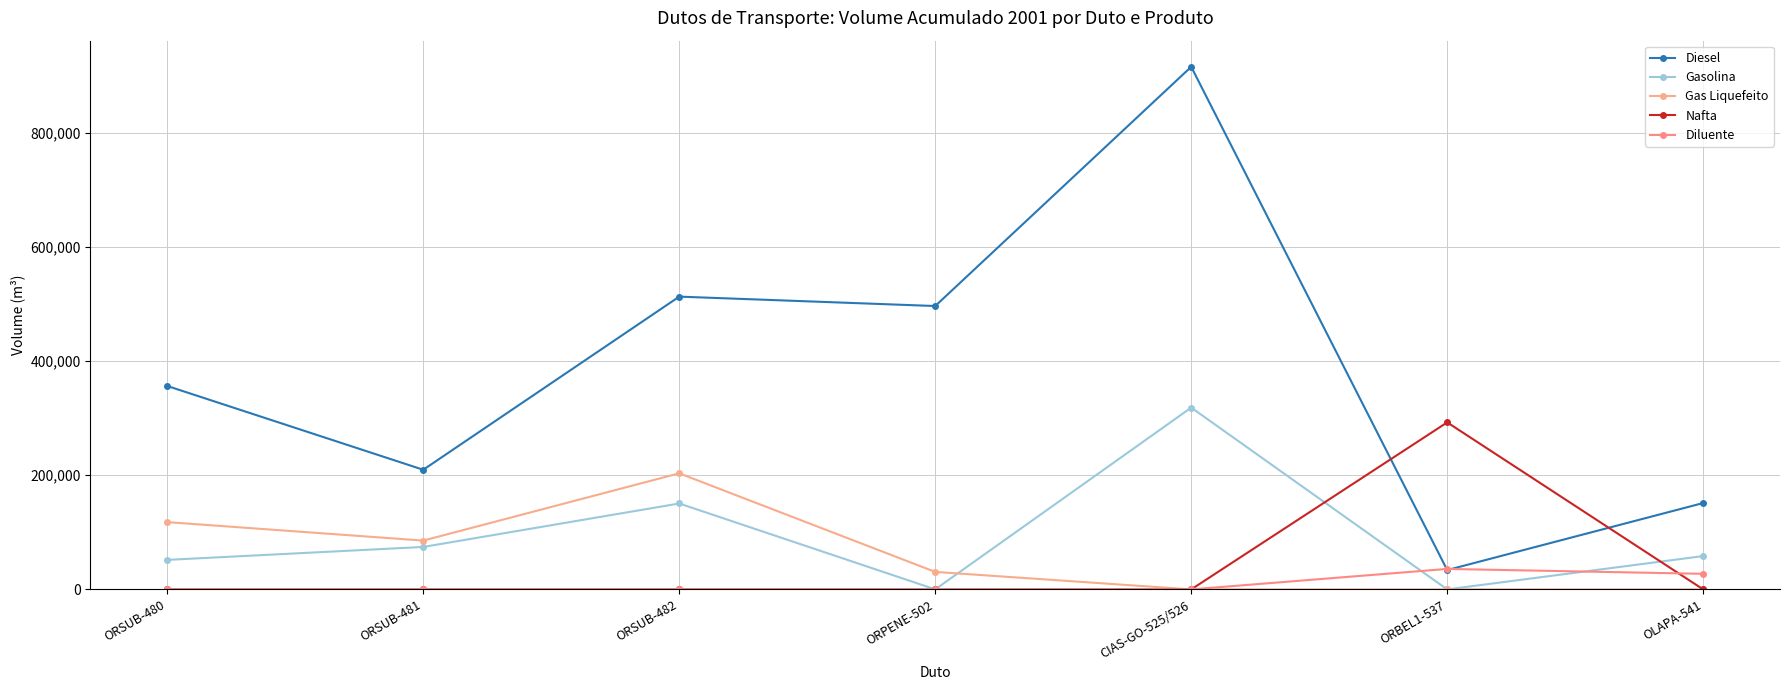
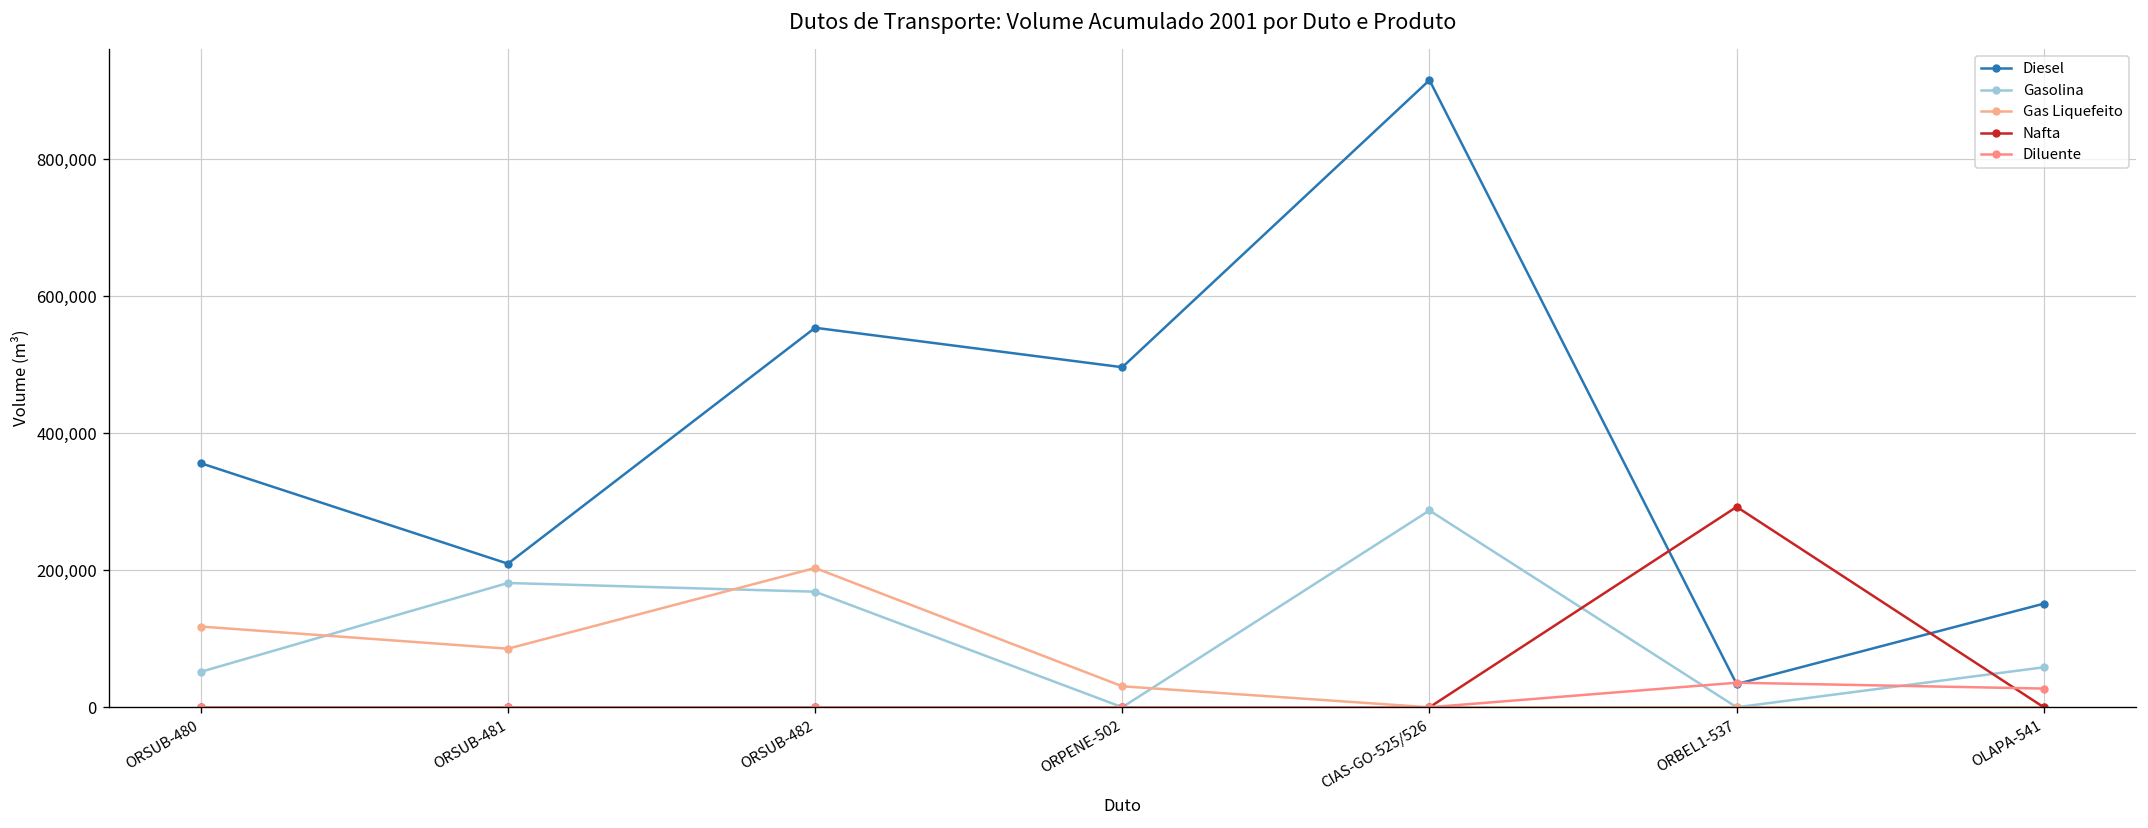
Gasolina, ORSUB-481: 70,000 -> 180,000
Diesel, ORSUB-482: 510,000 -> 550,000
Gasolina, ORSUB-482: 150,000 -> 170,000
Gasolina, CIAS-GO-525/526: 320,000 -> 290,000
